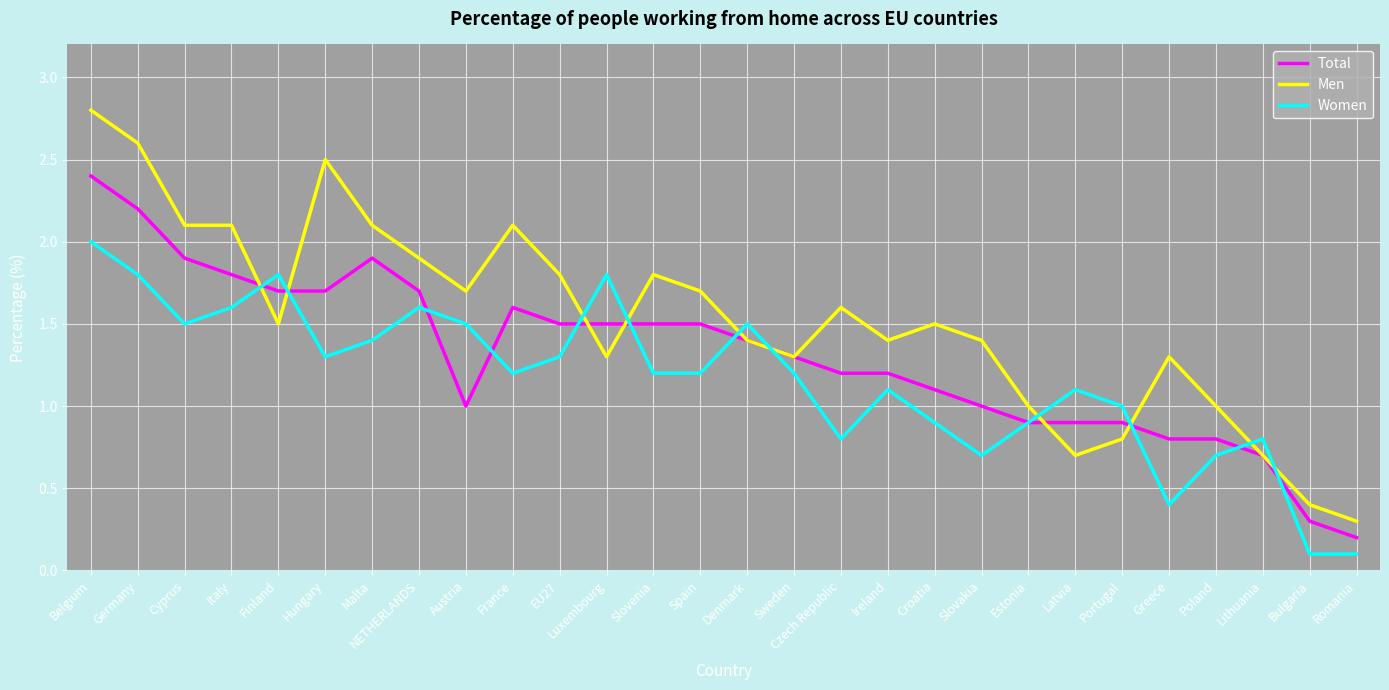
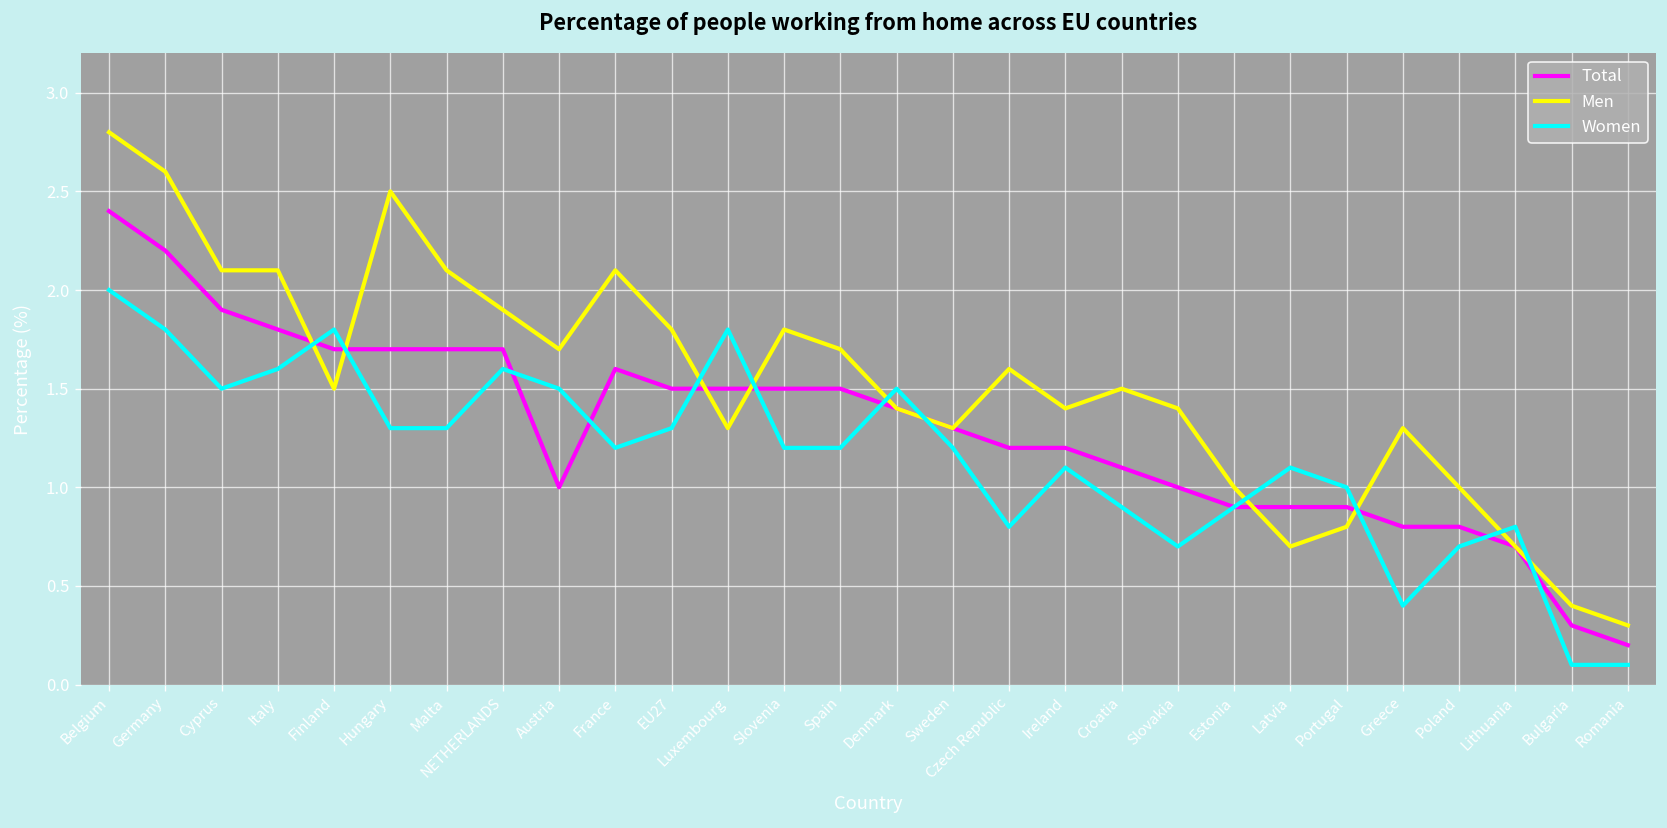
Total, Malta: 1.9 -> 1.7
Women, Malta: 1.4 -> 1.3
